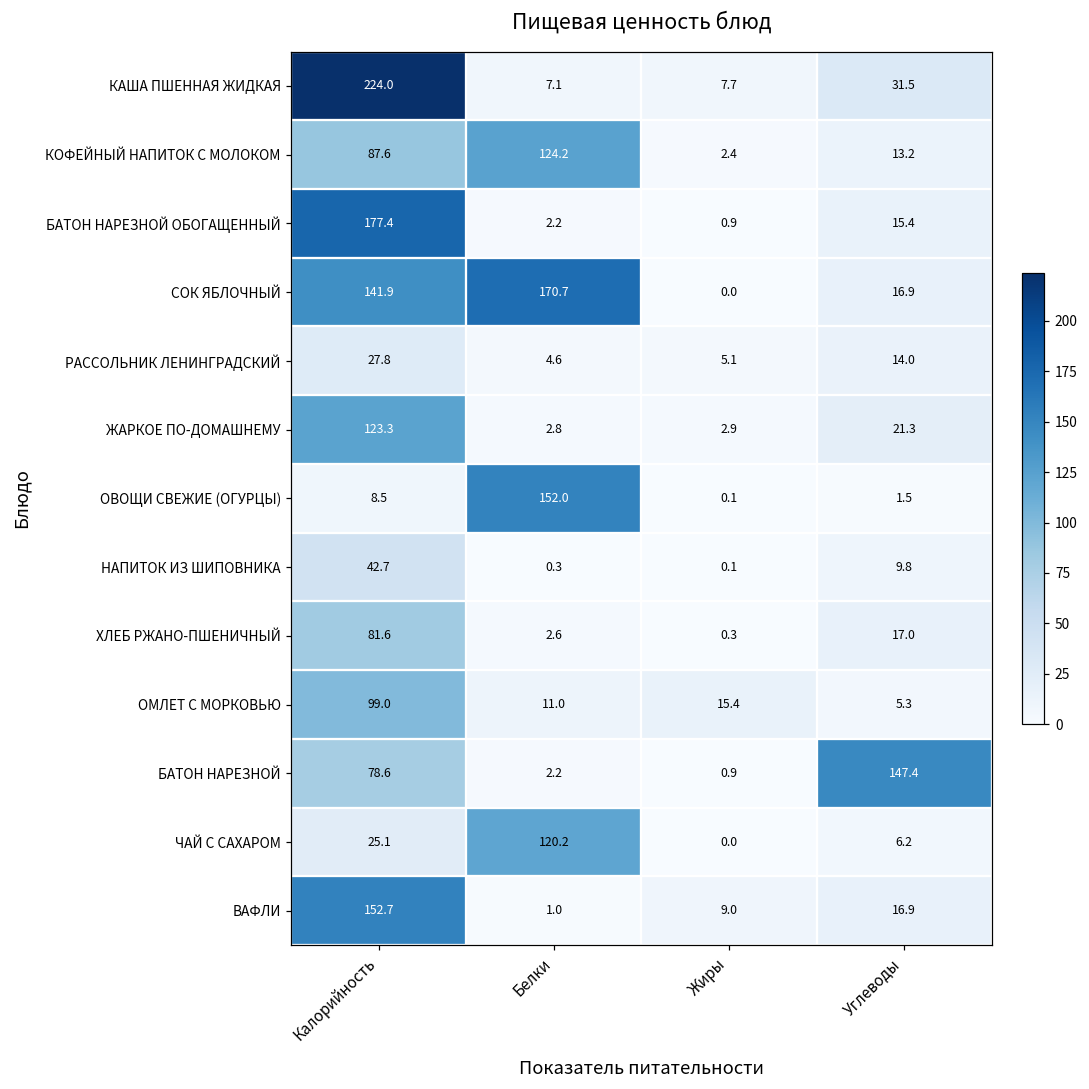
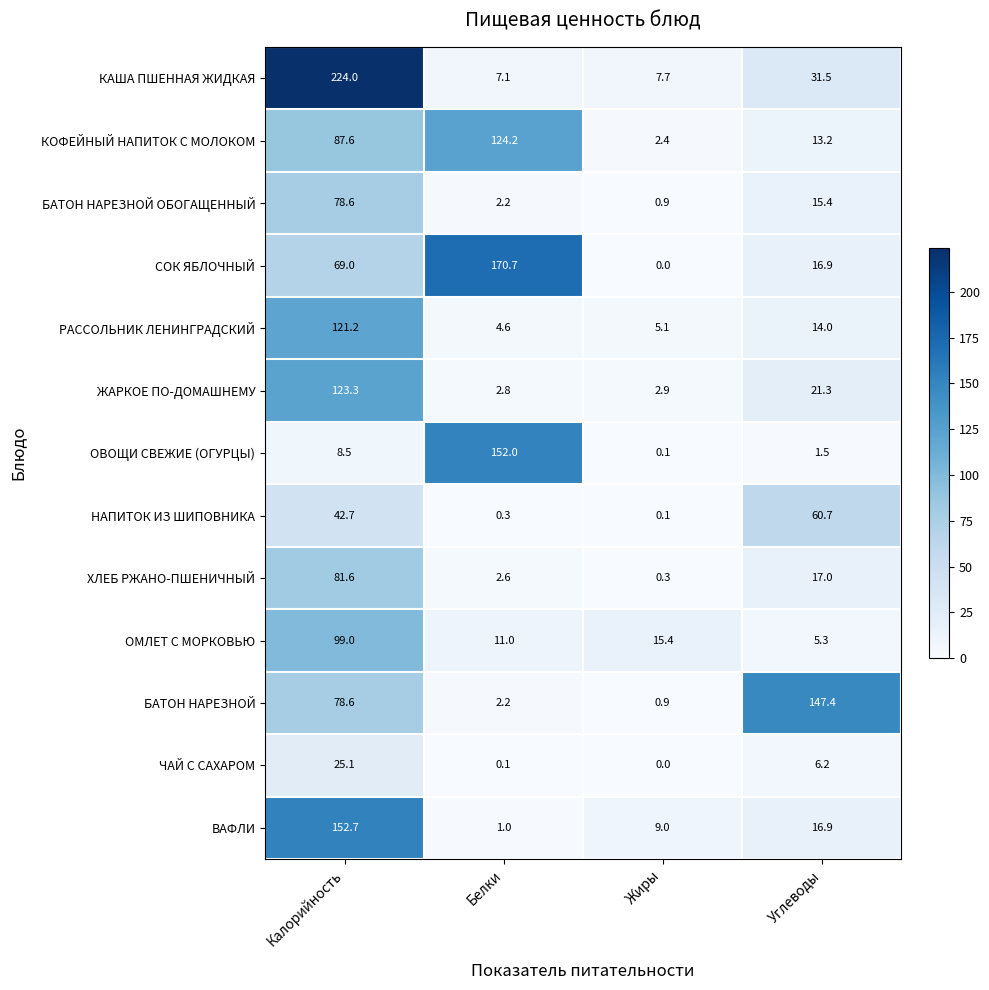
БАТОН НАРЕЗНОЙ ОБОГАЩЕННЫЙ, Калорийность: 177.4 -> 78.6
СОК ЯБЛОЧНЫЙ, Калорийность: 141.9 -> 69.0
РАССОЛЬНИК ЛЕНИНГРАДСКИЙ, Калорийность: 27.8 -> 121.2
НАПИТОК ИЗ ШИПОВНИКА, Углеводы: 9.8 -> 60.7
ЧАЙ С САХАРОМ, Белки: 120.2 -> 0.1
